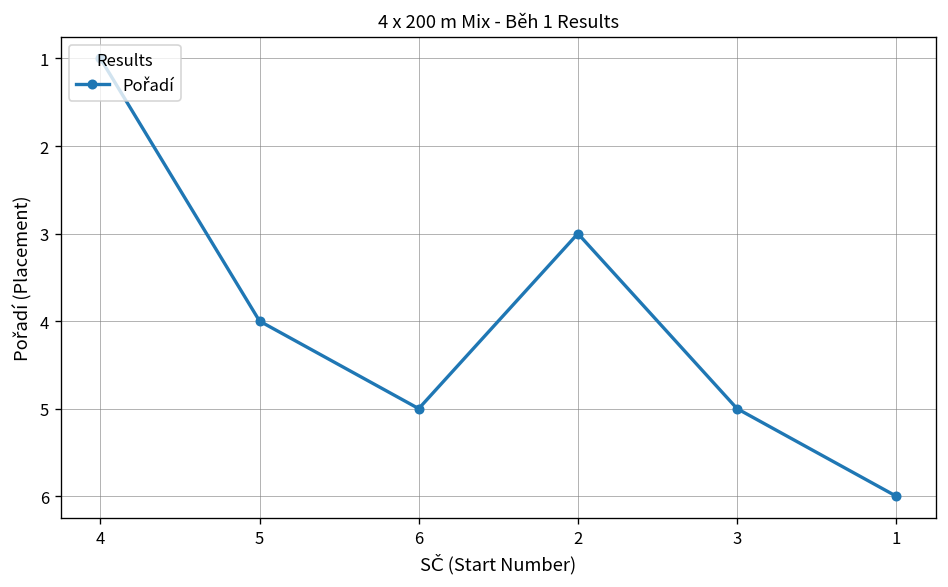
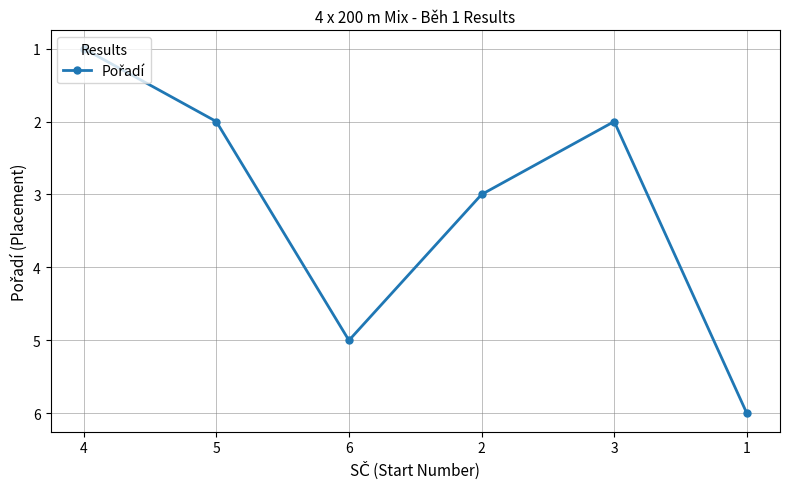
5: 4 -> 2
3: 5 -> 2
